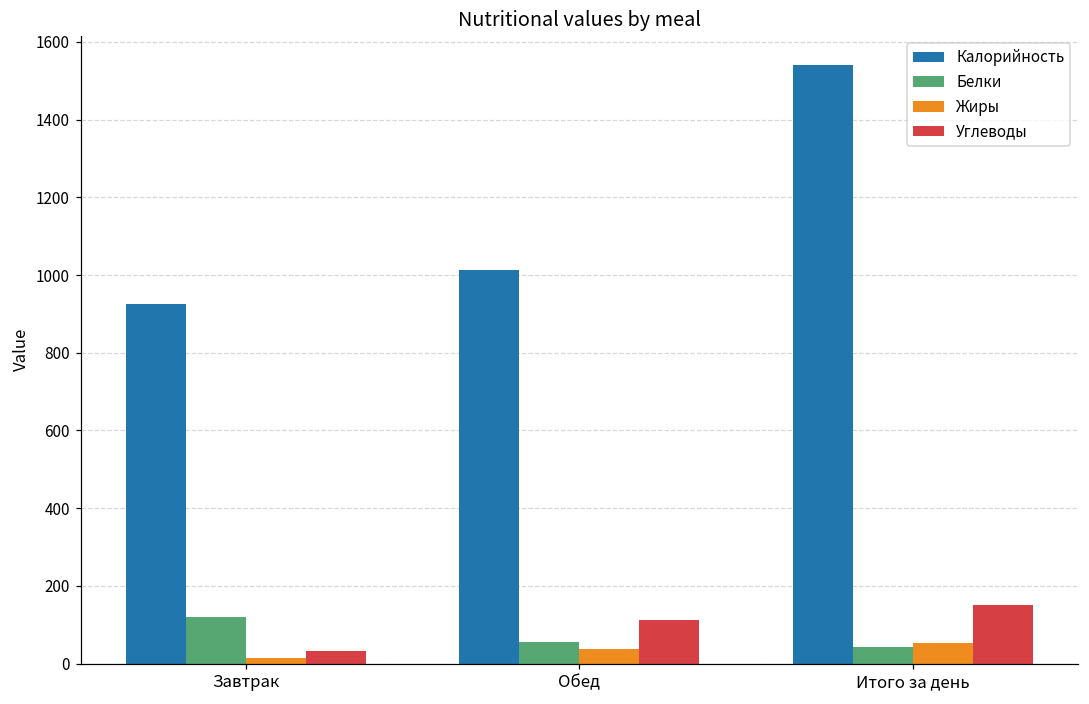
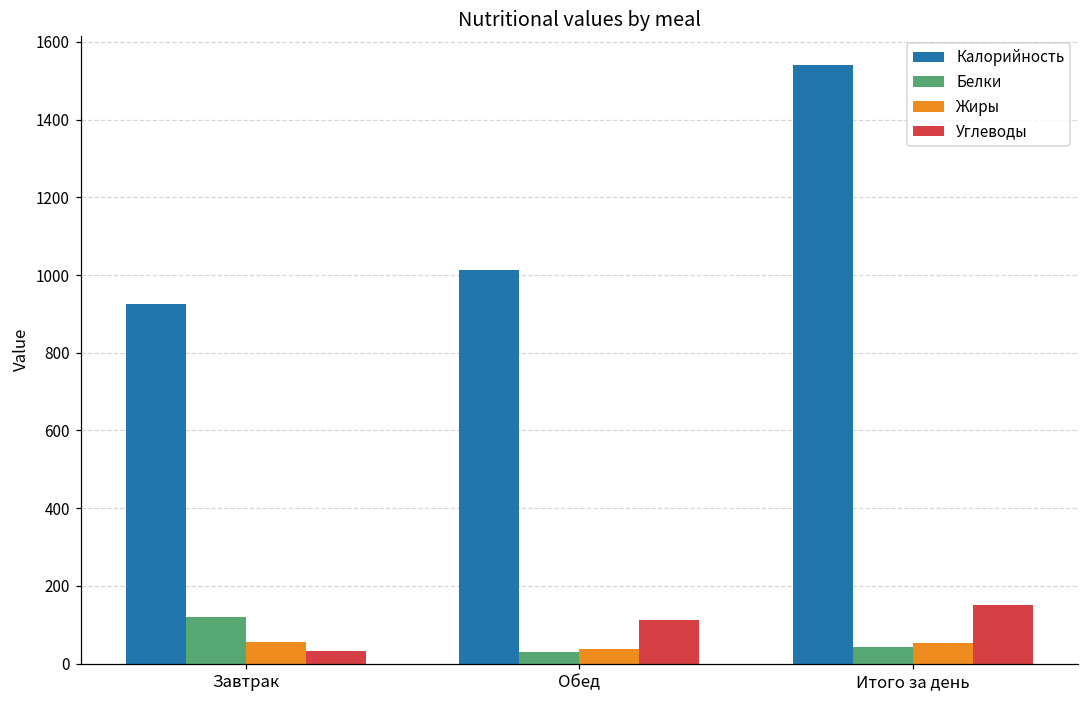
Жиры, Завтрак: 10 -> 50
Белки, Обед: 60 -> 30
